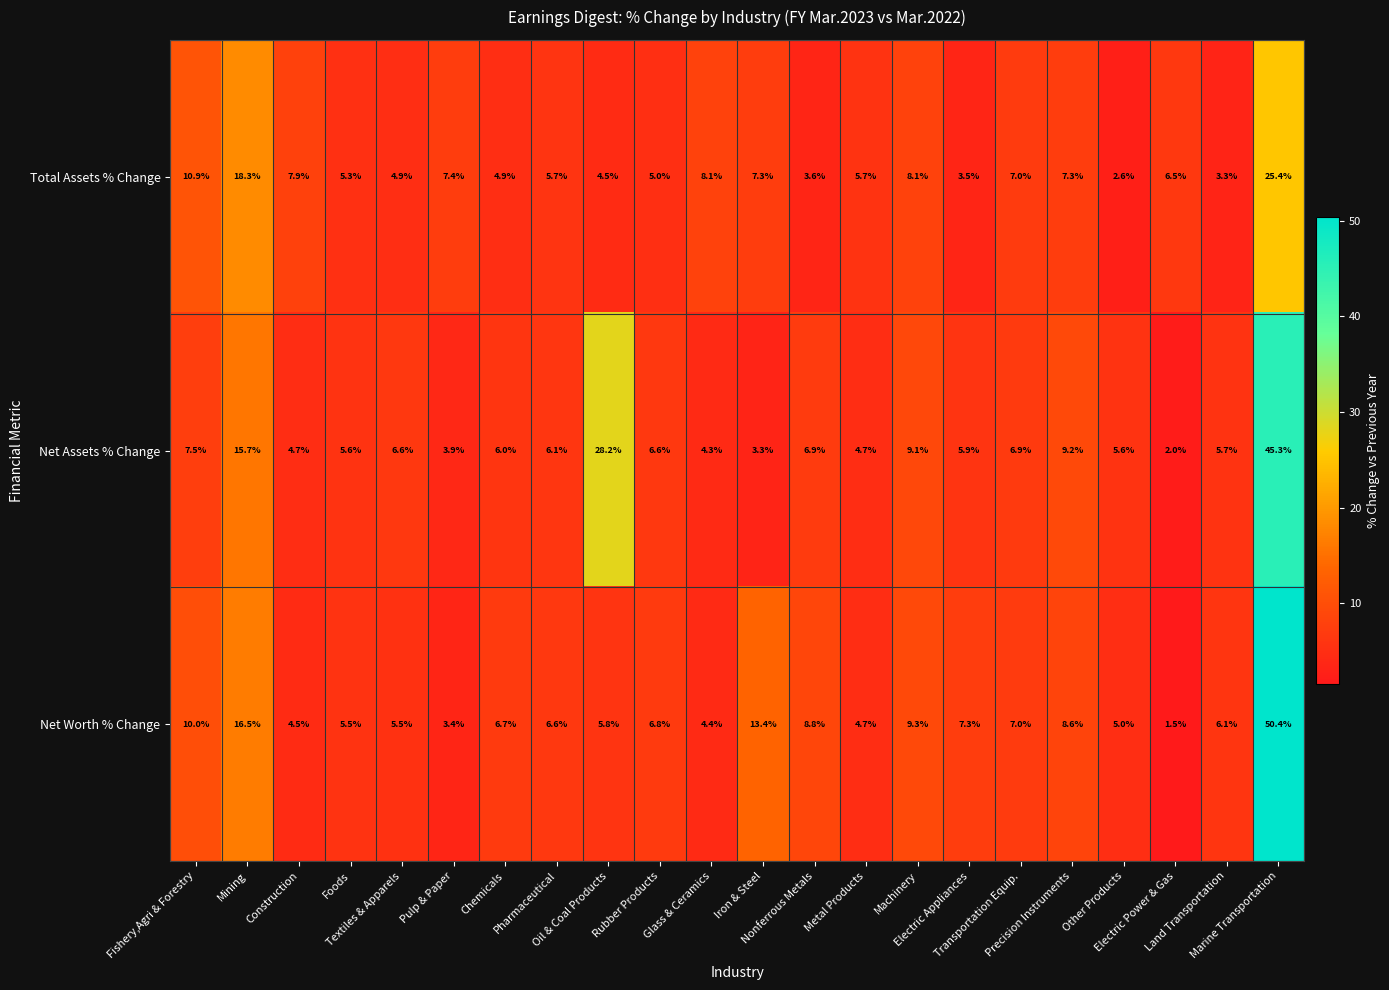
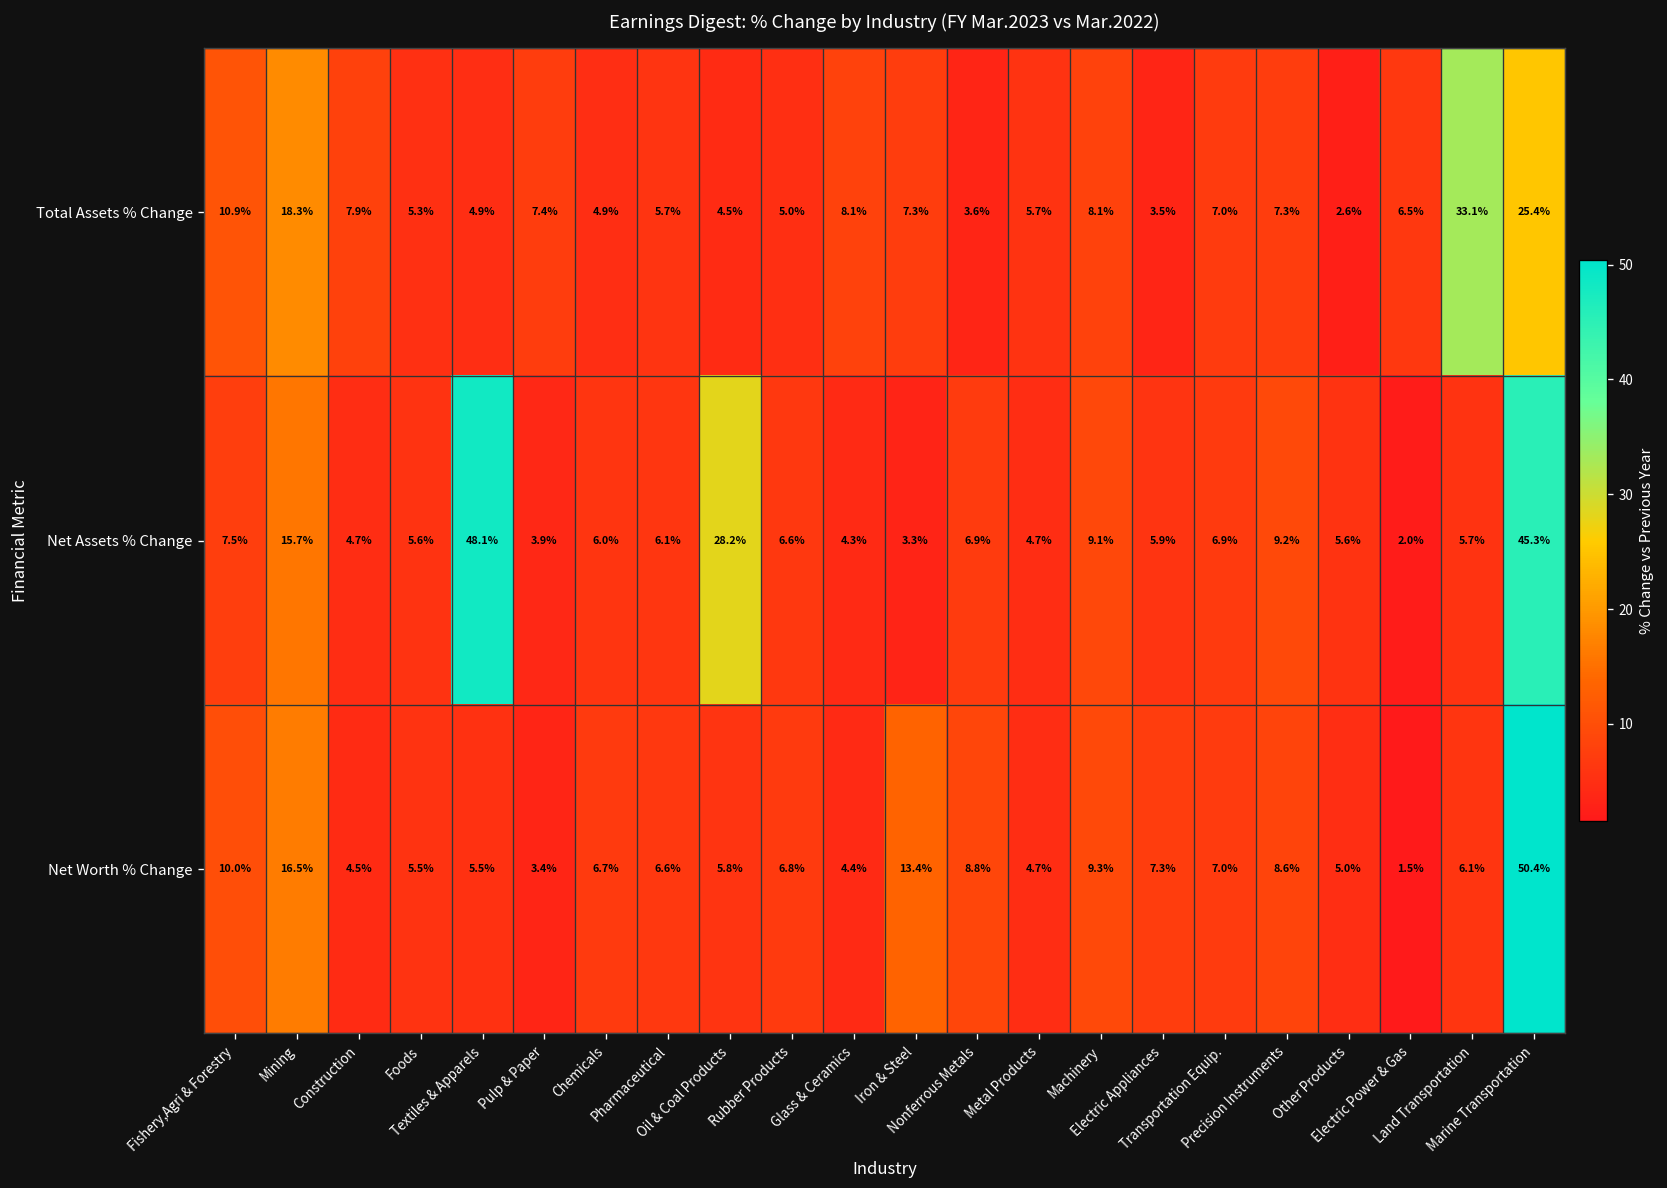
Total Assets % Change, Land Transportation: 3.3% -> 33.1%
Net Assets % Change, Textiles & Apparels: 6.6% -> 48.1%
